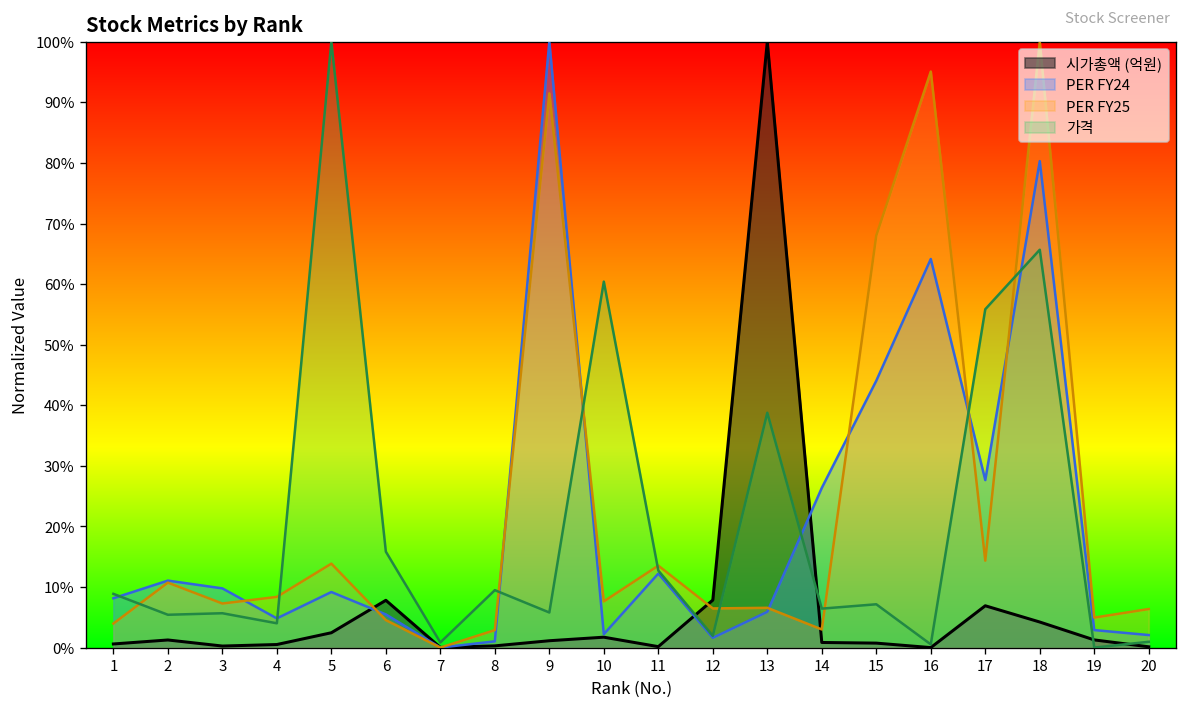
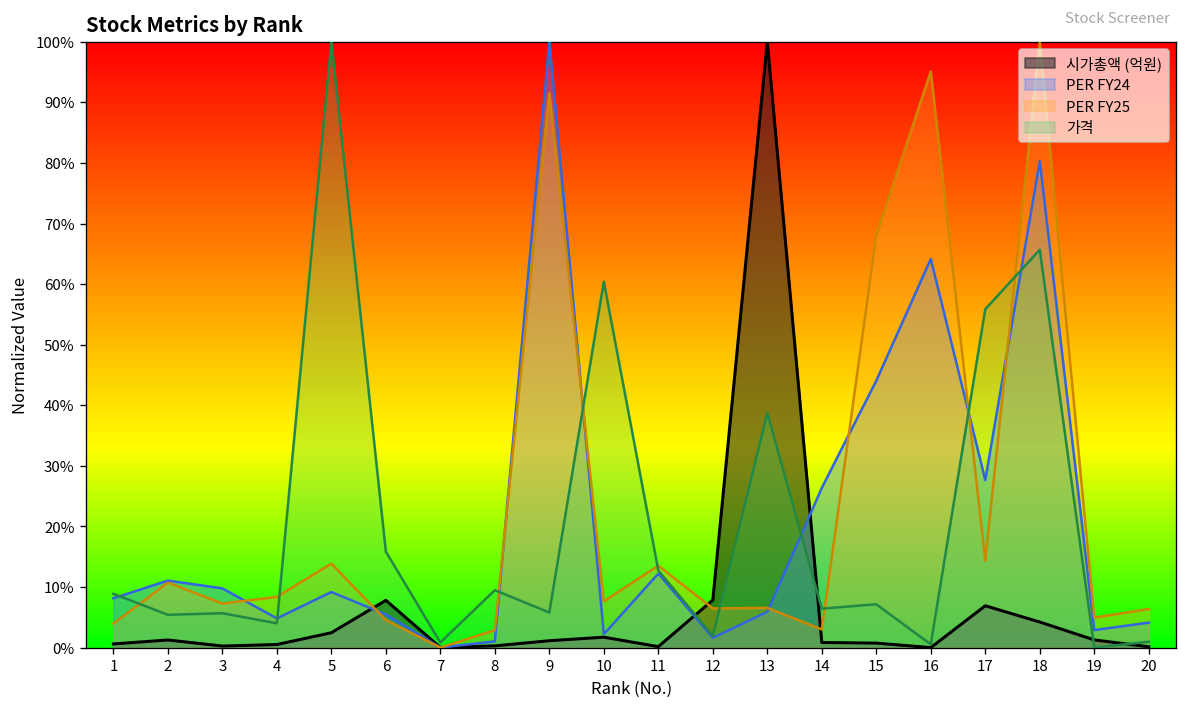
PER FY24, 20: 2% -> 4%
